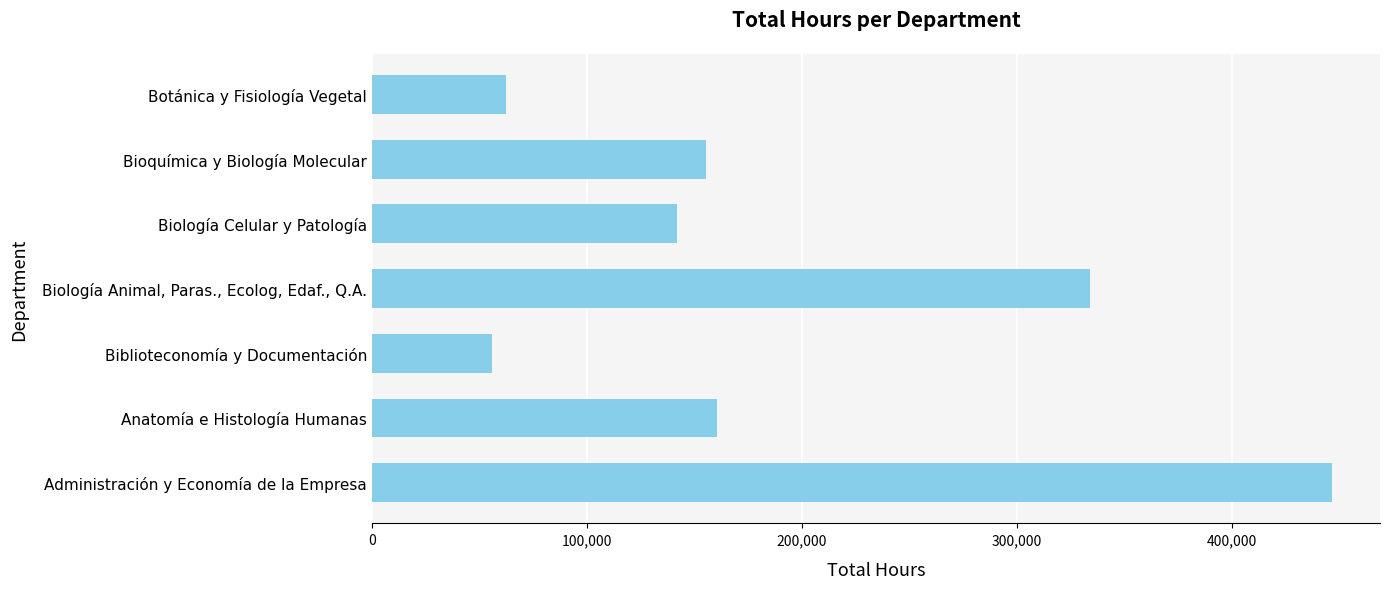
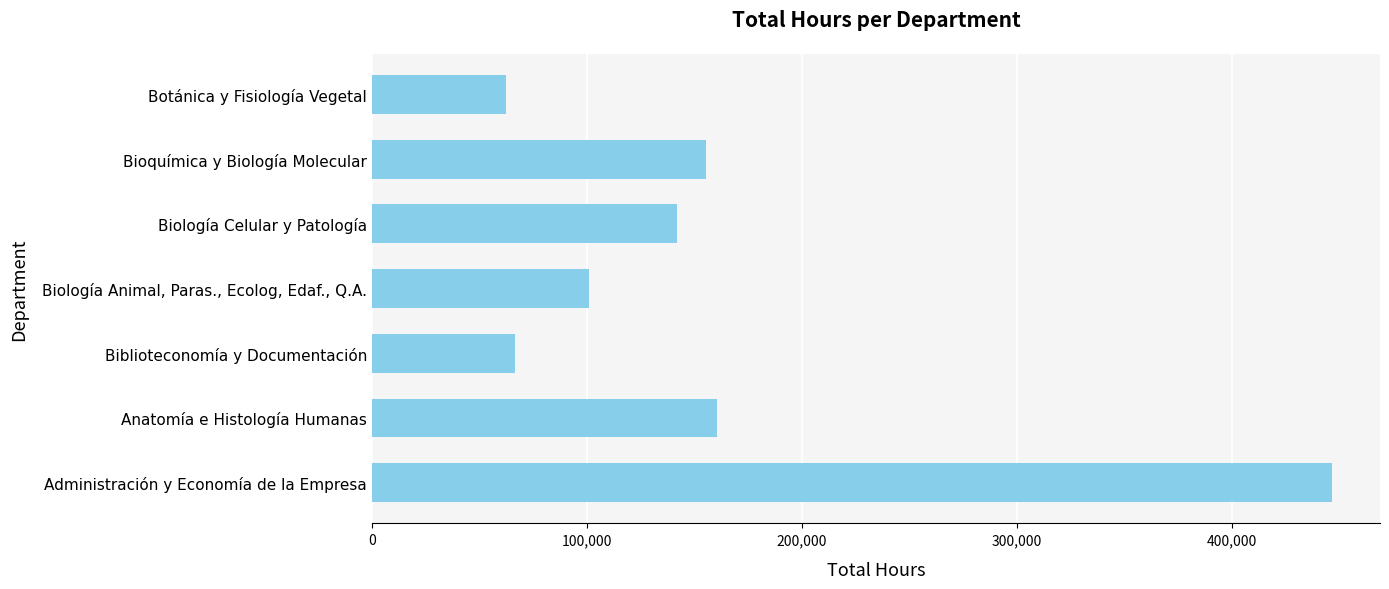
Biología Animal, Paras., Ecolog, Edaf., Q.A.: 334,000 -> 101,000
Biblioteconomía y Documentación: 56,000 -> 66,000
